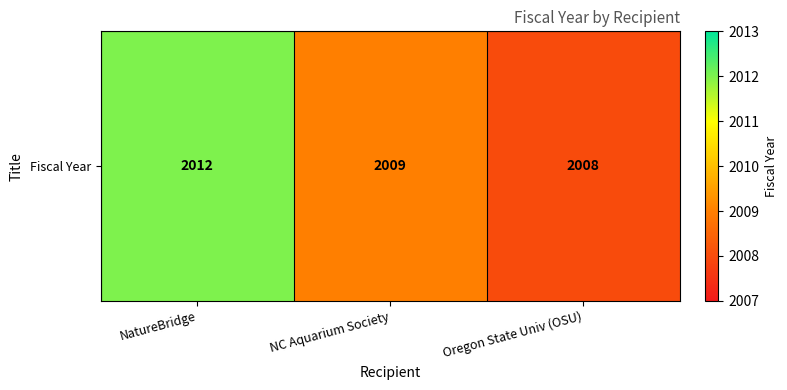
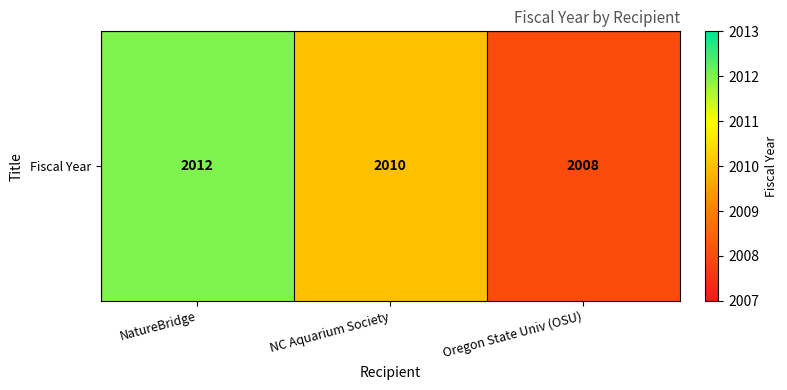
Fiscal Year, NC Aquarium Society: 2009 -> 2010
